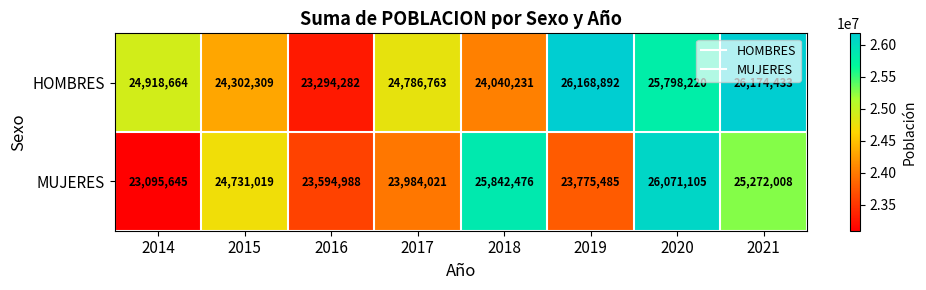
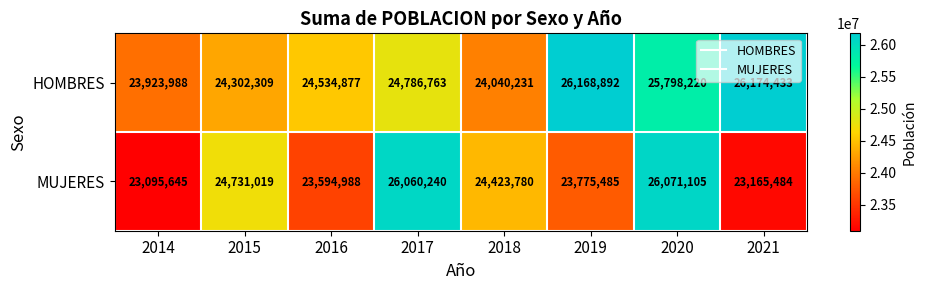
HOMBRES, 2014: 24,918,664 -> 23,923,988
HOMBRES, 2016: 23,294,282 -> 24,534,877
MUJERES, 2017: 23,984,021 -> 26,060,240
MUJERES, 2018: 25,842,476 -> 24,423,780
MUJERES, 2021: 25,272,008 -> 23,165,484
